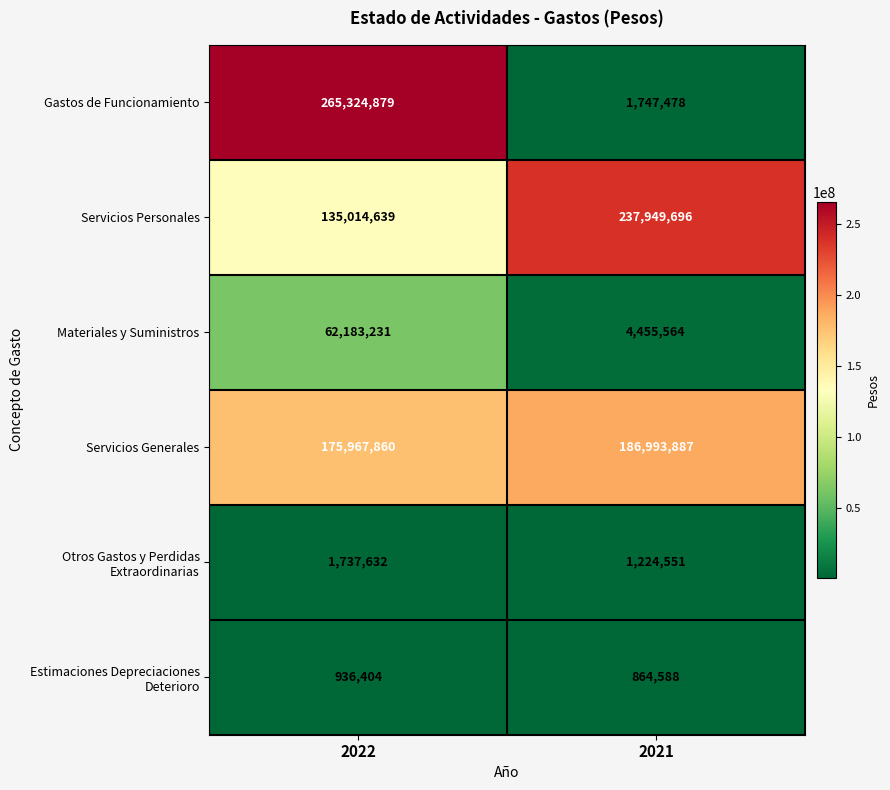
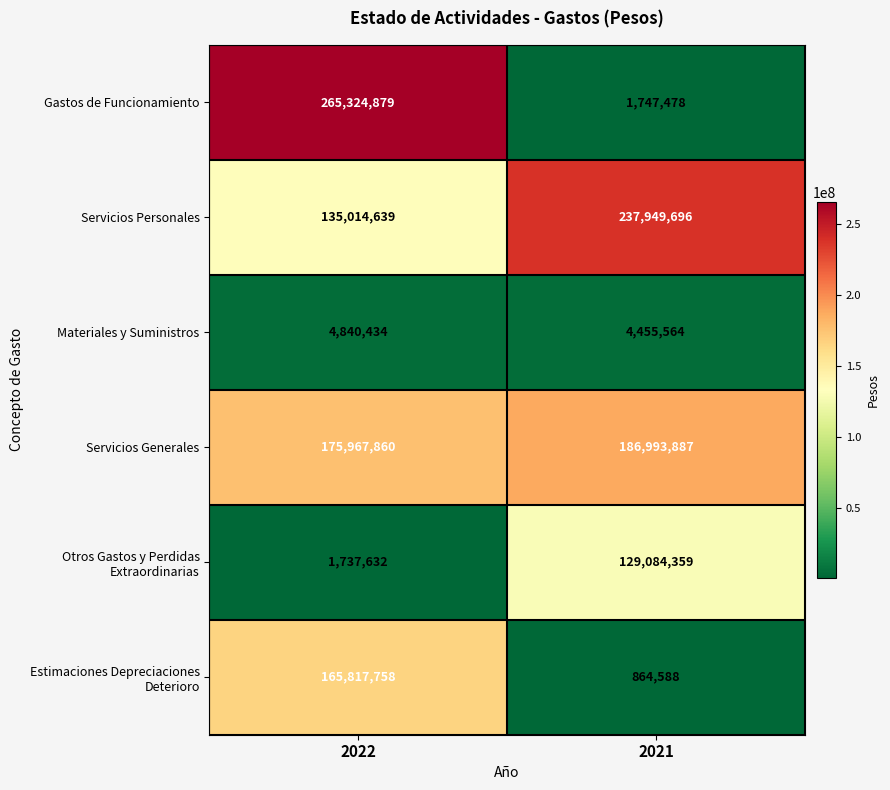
Materiales y Suministros, 2022: 62,183,231 -> 4,840,434
Otros Gastos y Perdidas Extraordinarias, 2021: 1,224,551 -> 129,084,359
Estimaciones Depreciaciones Deterioro, 2022: 936,404 -> 165,817,758
